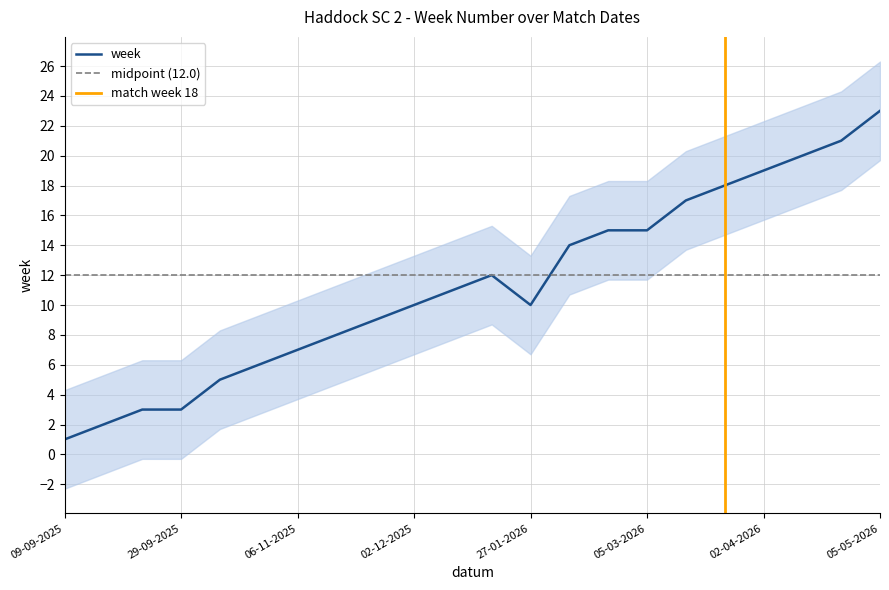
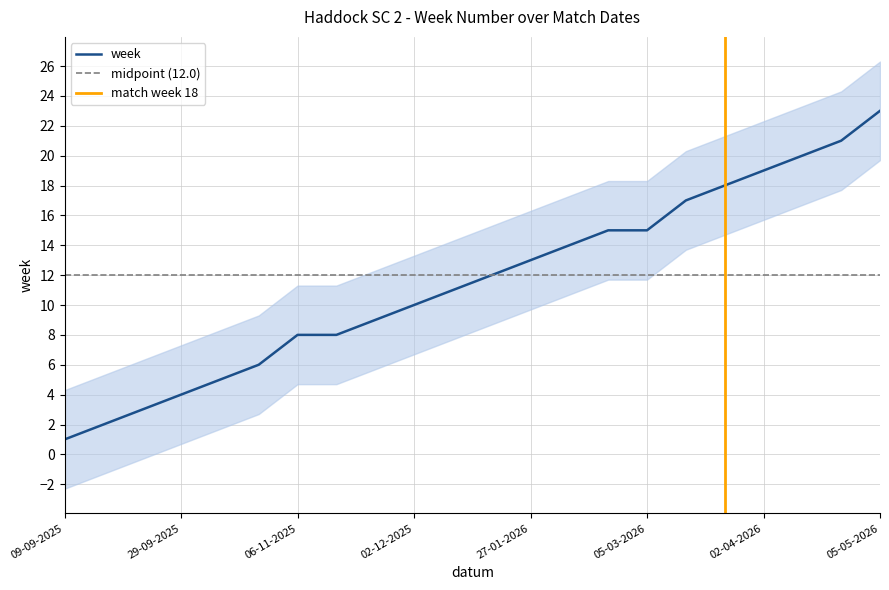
week, 29-09-2025: 3 -> 4
week, 06-11-2025: 7 -> 8
week, 27-01-2026: 10 -> 13
